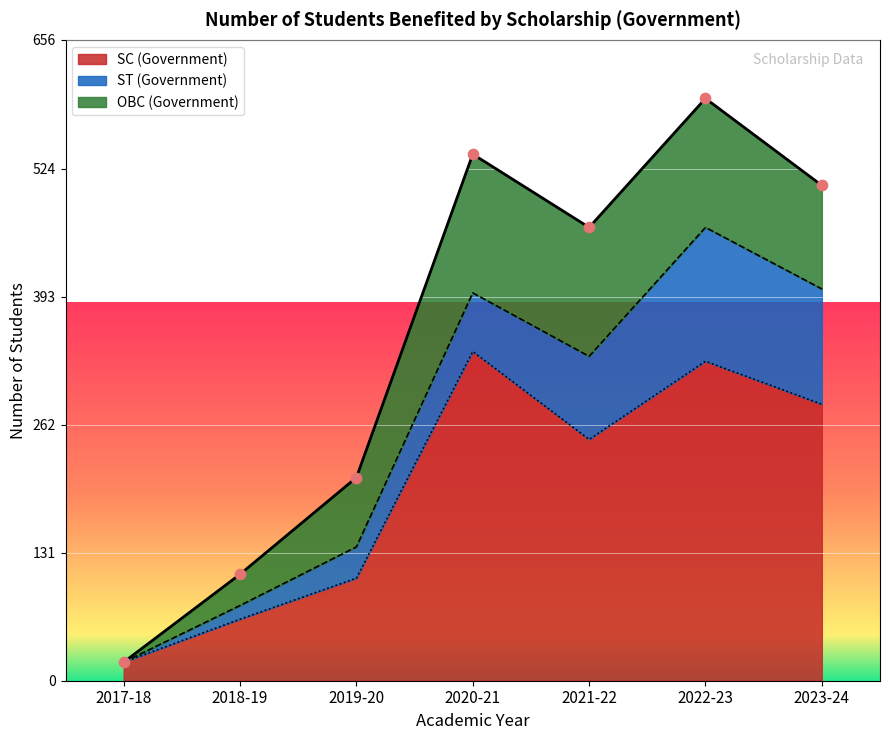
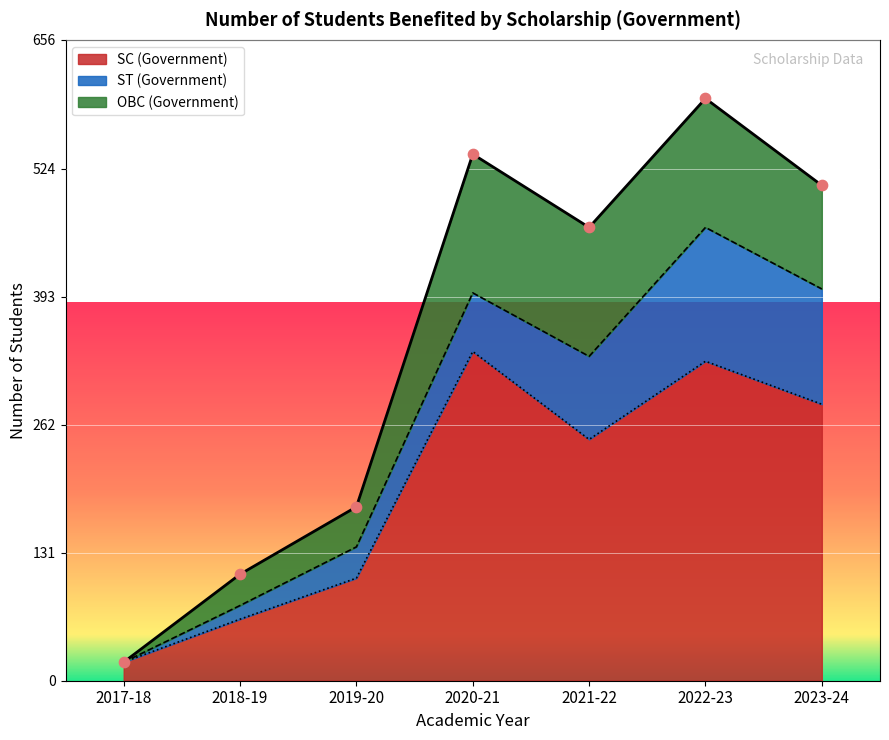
OBC (Government), 2019-20: 70 -> 40
